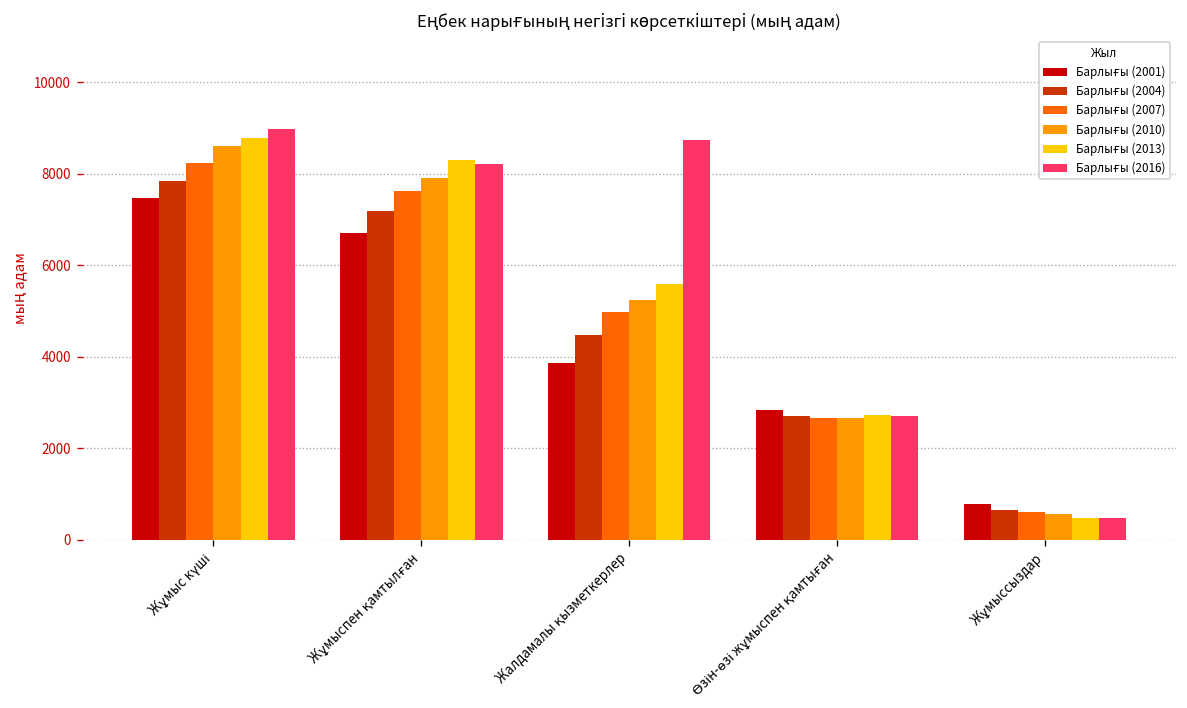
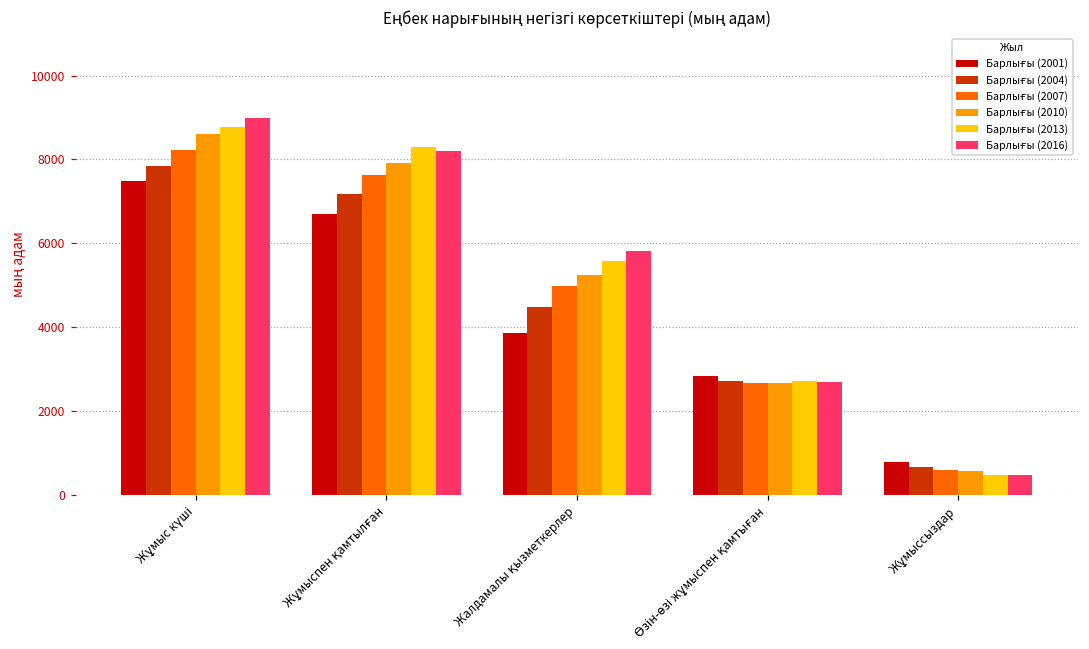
Барлығы (2016), Жалдамалы қызметкерлер: 8700 -> 5800
